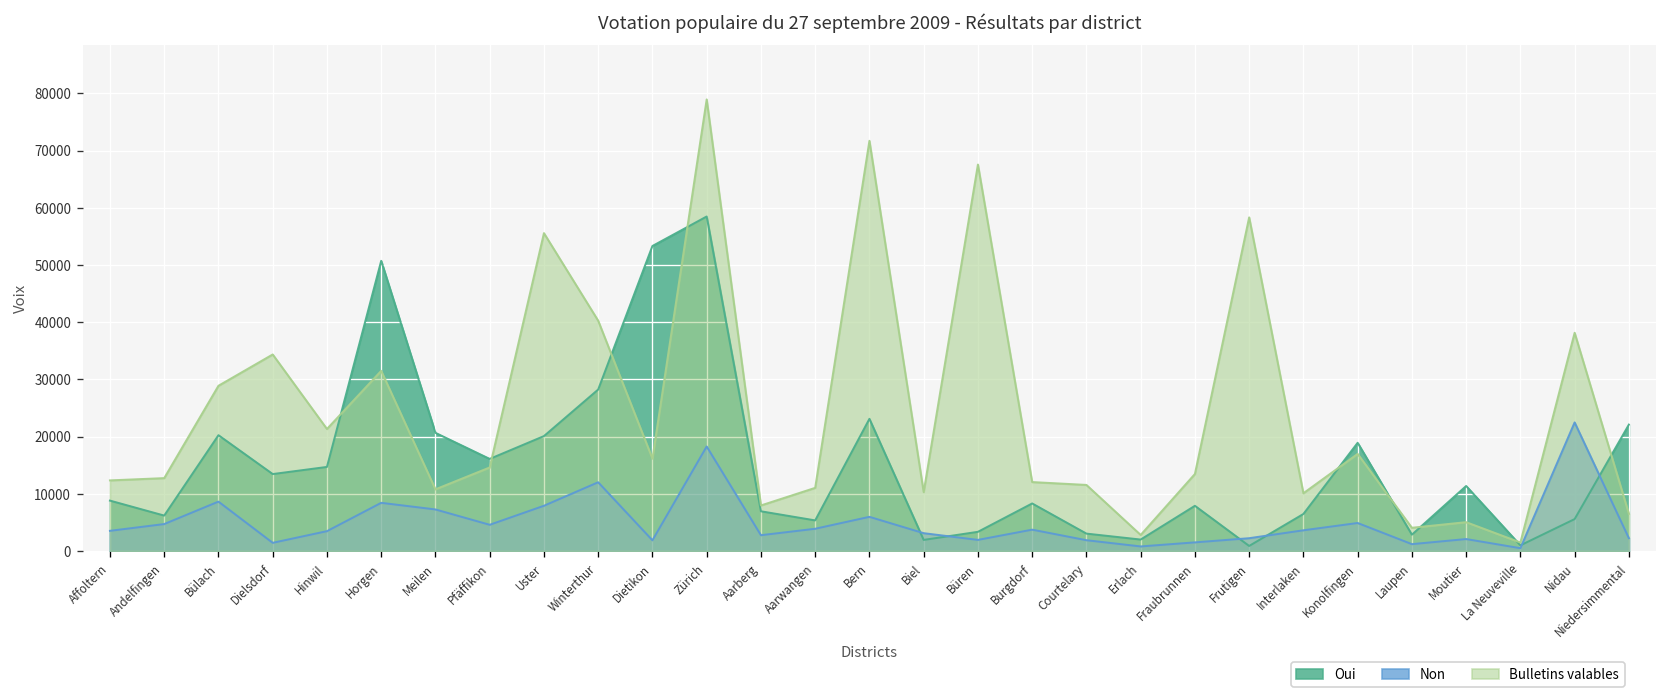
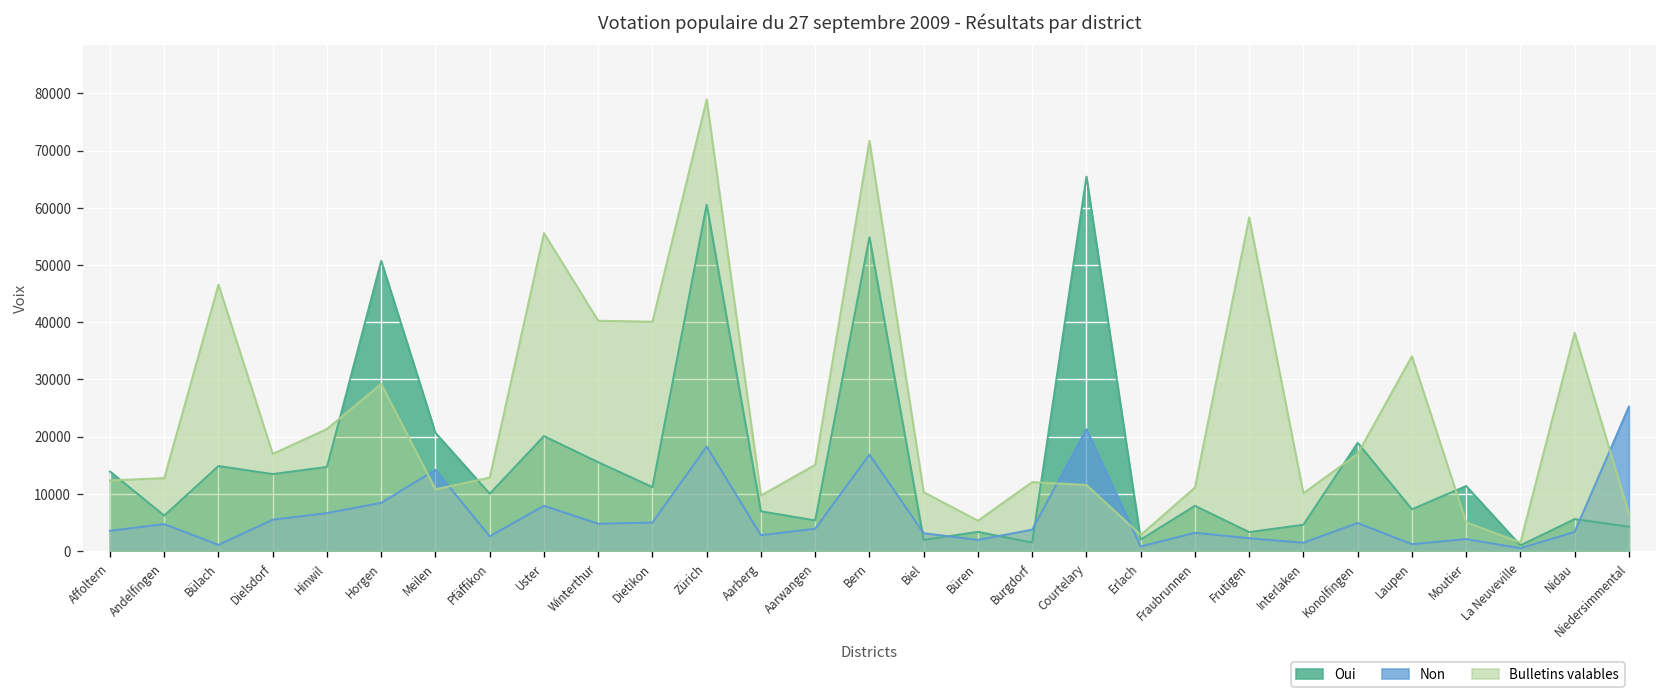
Oui, Affoltern: 9000 -> 14000
Oui, Bülach: 20000 -> 15000
Non, Bülach: 9000 -> 1000
Bulletins valables, Bülach: 29000 -> 47000
Non, Dielsdorf: 1000 -> 5000
Bulletins valables, Dielsdorf: 34000 -> 17000
Non, Hinwil: 3000 -> 7000
Bulletins valables, Horgen: 32000 -> 29000
Non, Meilen: 7000 -> 14000
Oui, Pfäffikon: 16000 -> 10000
Non, Pfäffikon: 5000 -> 3000
Bulletins valables, Pfäffikon: 15000 -> 13000
Oui, Winterthur: 28000 -> 16000
Non, Winterthur: 12000 -> 5000
Oui, Dietikon: 53000 -> 11000
Non, Dietikon: 2000 -> 5000
Bulletins valables, Dietikon: 16000 -> 40000
Oui, Zürich: 58000 -> 61000
Bulletins valables, Aarberg: 8000 -> 10000
Bulletins valables, Aarwangen: 11000 -> 15000
Oui, Bern: 23000 -> 55000
Non, Bern: 6000 -> 17000
Bulletins valables, Büren: 68000 -> 5000
Oui, Burgdorf: 8000 -> 1000
Oui, Courtelary: 3000 -> 65000
Non, Courtelary: 2000 -> 21000
Non, Fraubrunnen: 2000 -> 3000
Bulletins valables, Fraubrunnen: 13000 -> 11000
Oui, Frutigen: 1000 -> 3000
Oui, Interlaken: 6000 -> 5000
Non, Interlaken: 4000 -> 1000
Oui, Laupen: 3000 -> 7000
Bulletins valables, Laupen: 4000 -> 34000
Non, Nidau: 22000 -> 3000
Oui, Niedersimmental: 22000 -> 4000
Non, Niedersimmental: 2000 -> 25000
